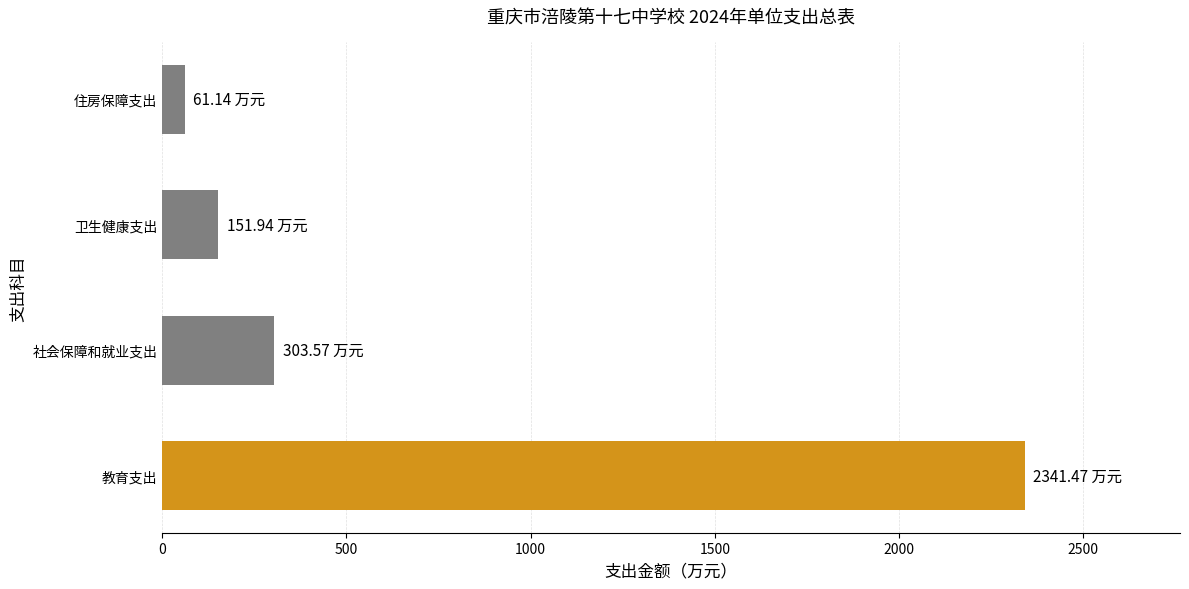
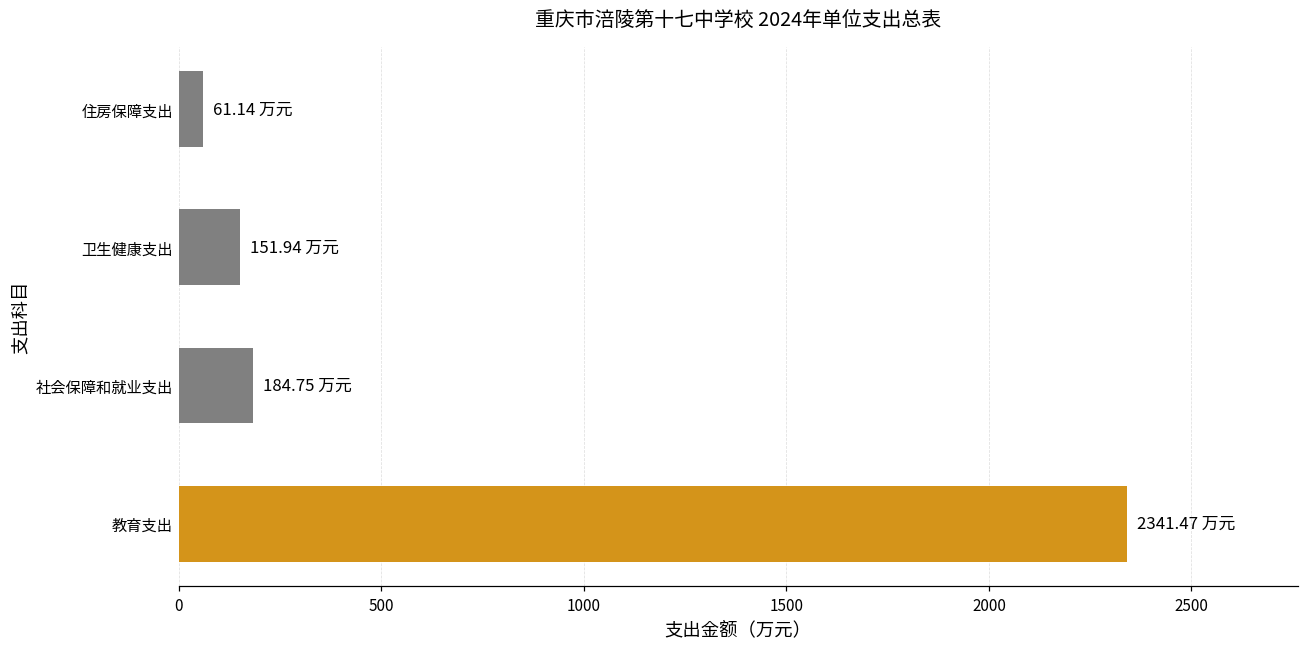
社会保障和就业支出: 303.57 -> 184.75
